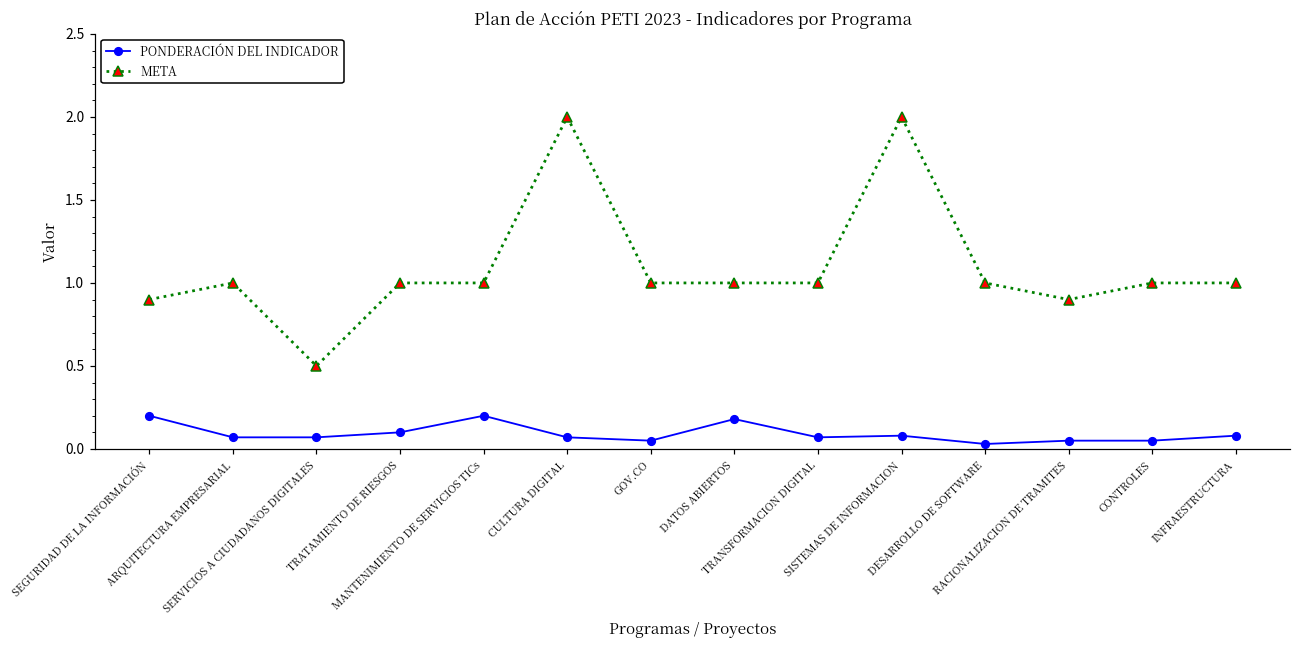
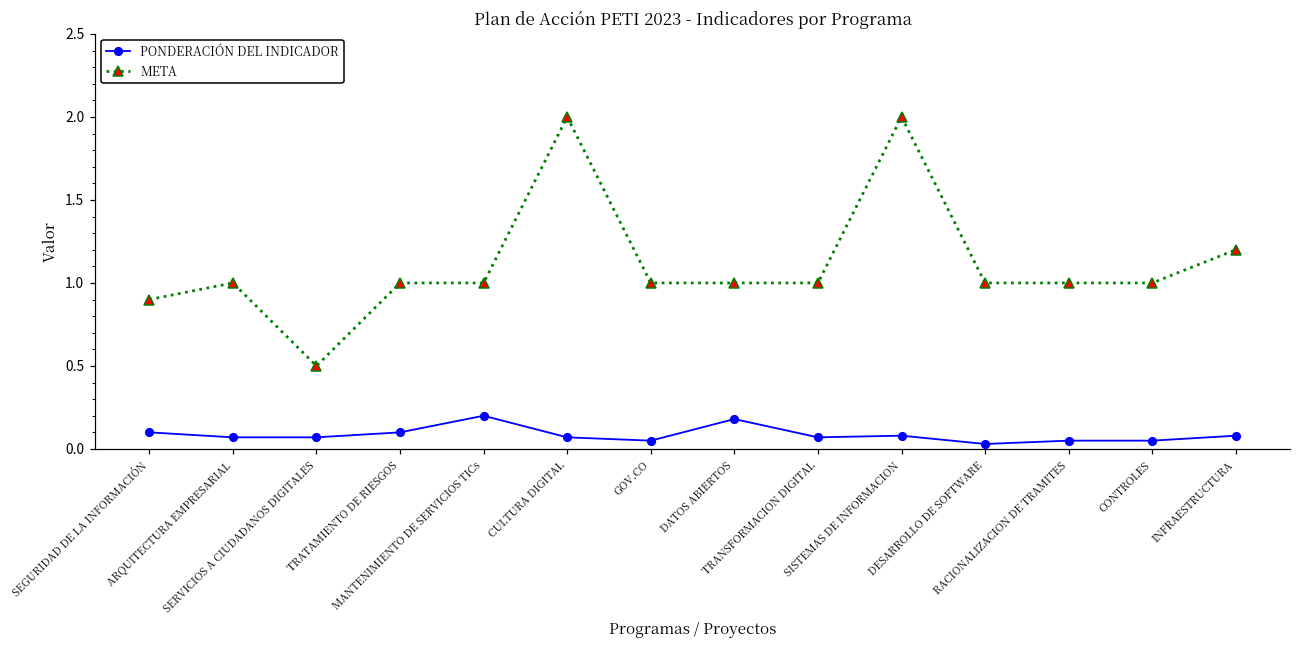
PONDERACIÓN DEL INDICADOR, SEGURIDAD DE LA INFORMACIÓN: 0.2 -> 0.1
META, RACIONALIZACION DE TRAMITES: 0.9 -> 1.0
META, INFRAESTRUCTURA: 1.0 -> 1.2
